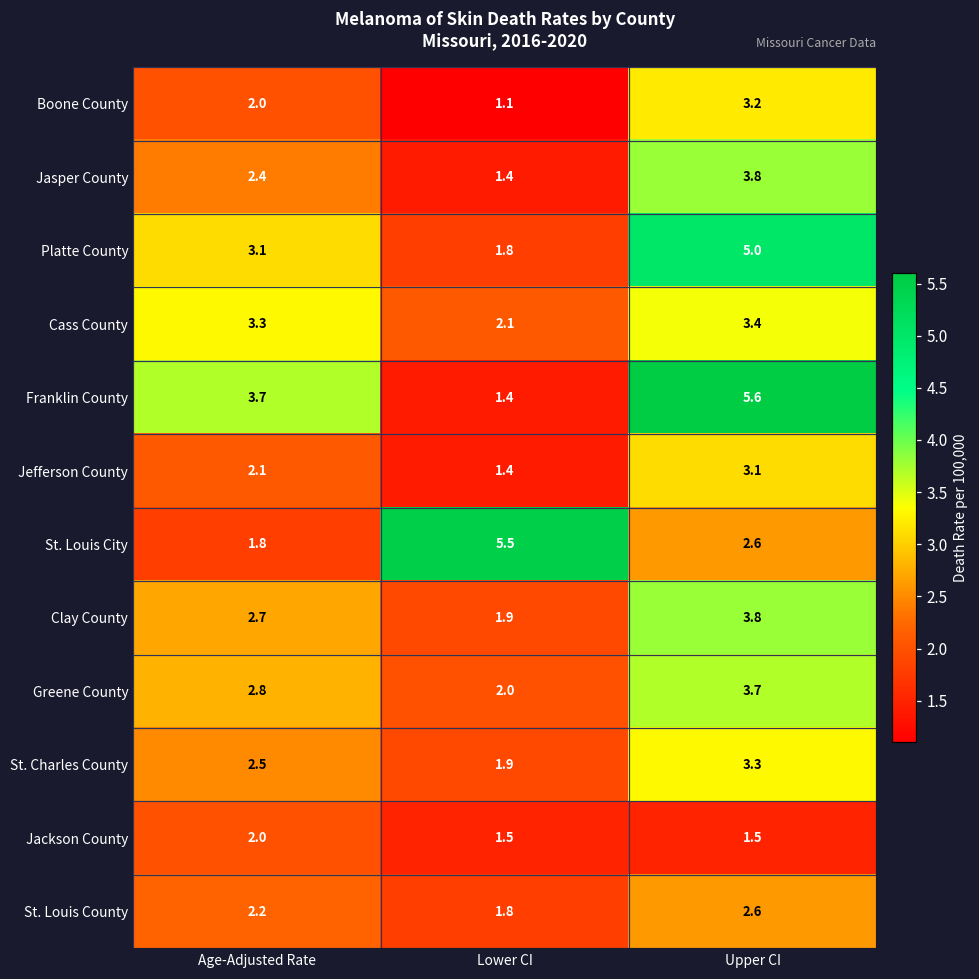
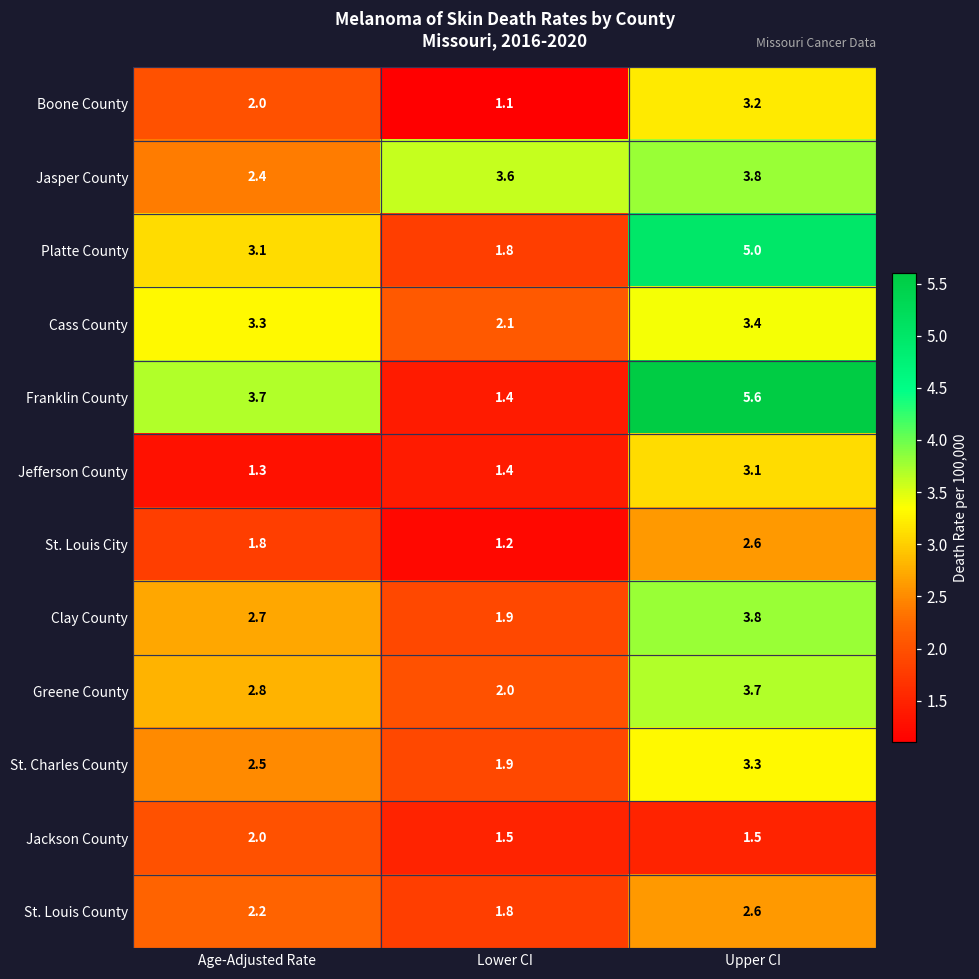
Jasper County, Lower CI: 1.4 -> 3.6
Jefferson County, Age-Adjusted Rate: 2.1 -> 1.3
St. Louis City, Lower CI: 5.5 -> 1.2
